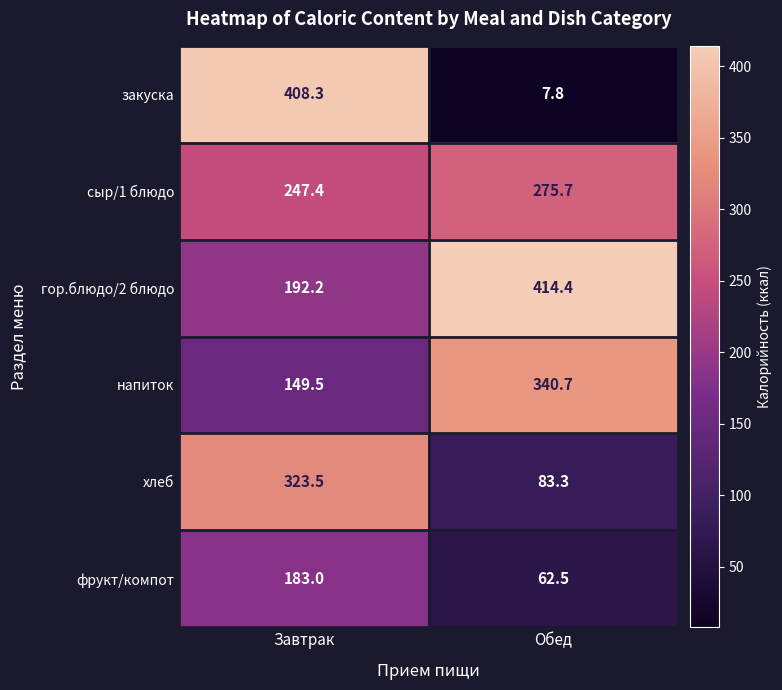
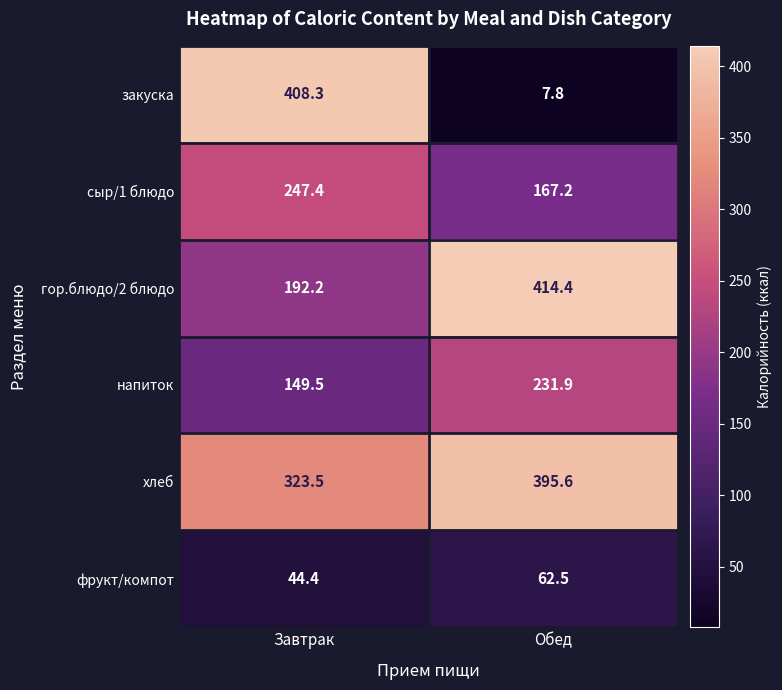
сыр/1 блюдо, Обед: 275.7 -> 167.2
напиток, Обед: 340.7 -> 231.9
хлеб, Обед: 83.3 -> 395.6
фрукт/компот, Завтрак: 183.0 -> 44.4
